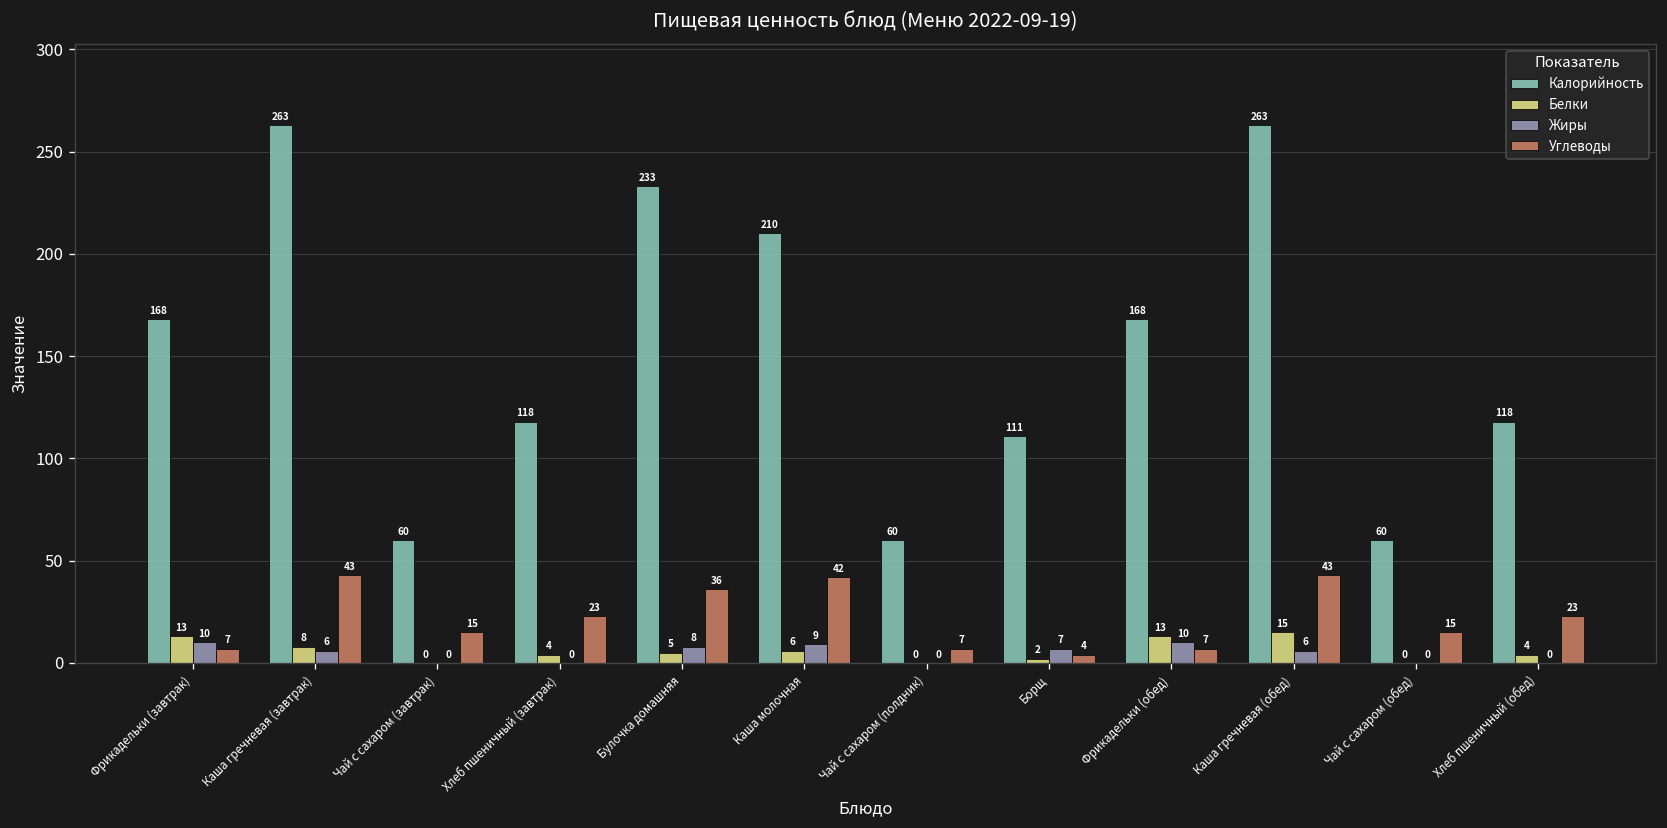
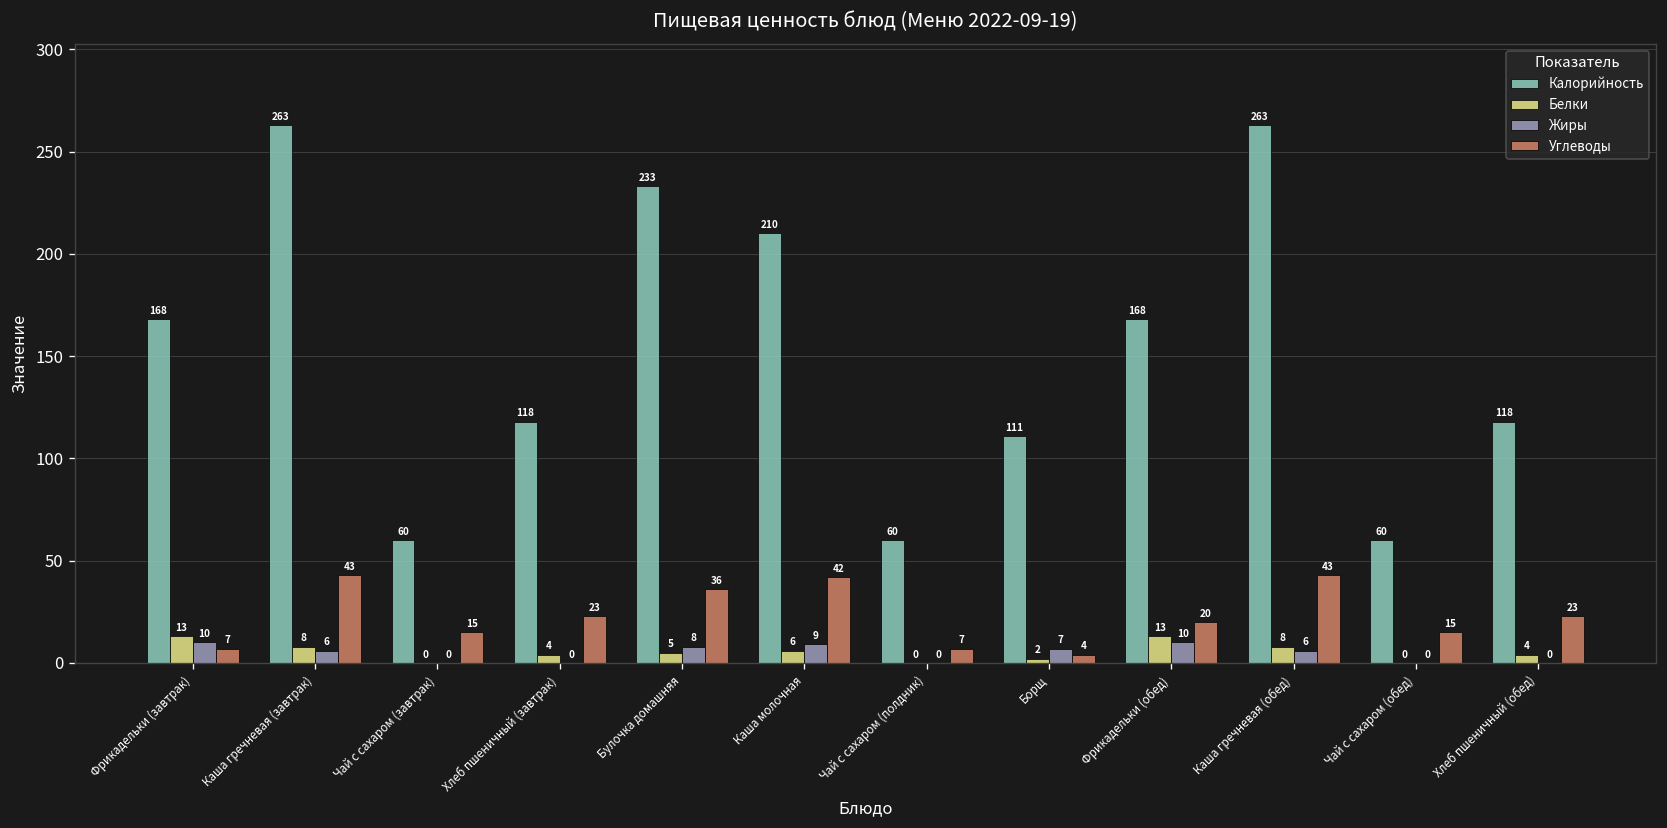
Углеводы, Фрикадельки (обед): 7 -> 20
Белки, Каша гречневая (обед): 15 -> 8
